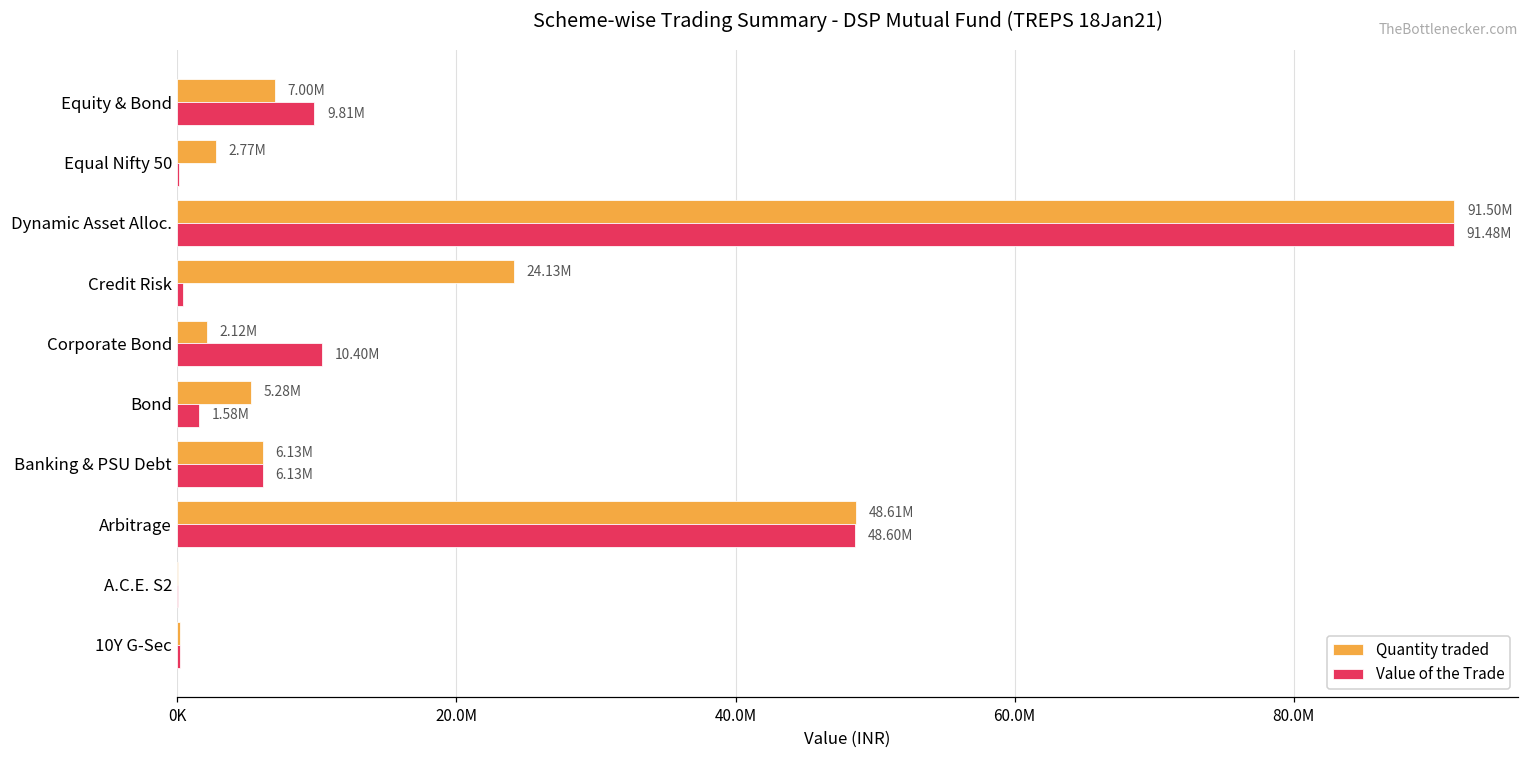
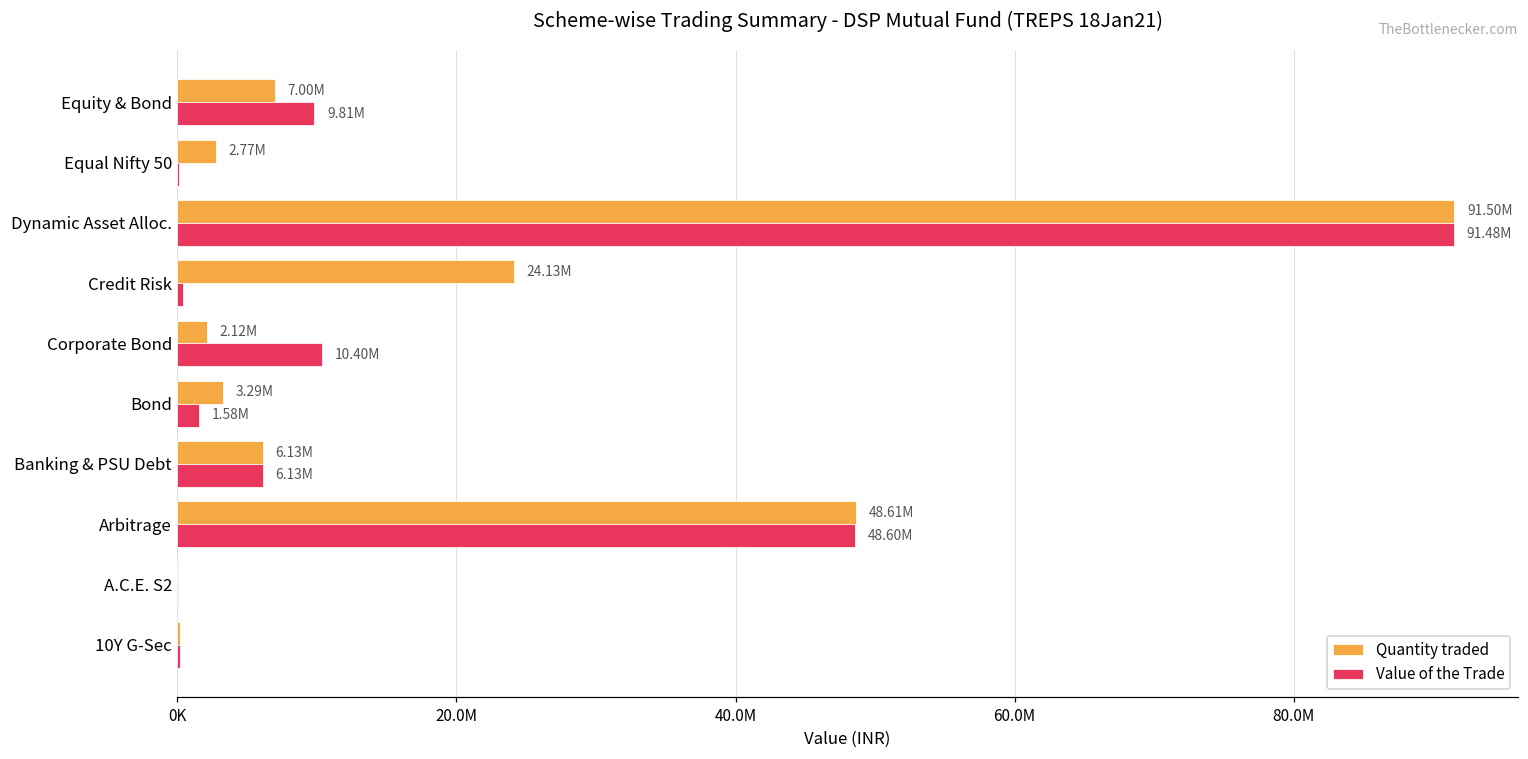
Quantity traded, Bond: 5.28M -> 3.29M
